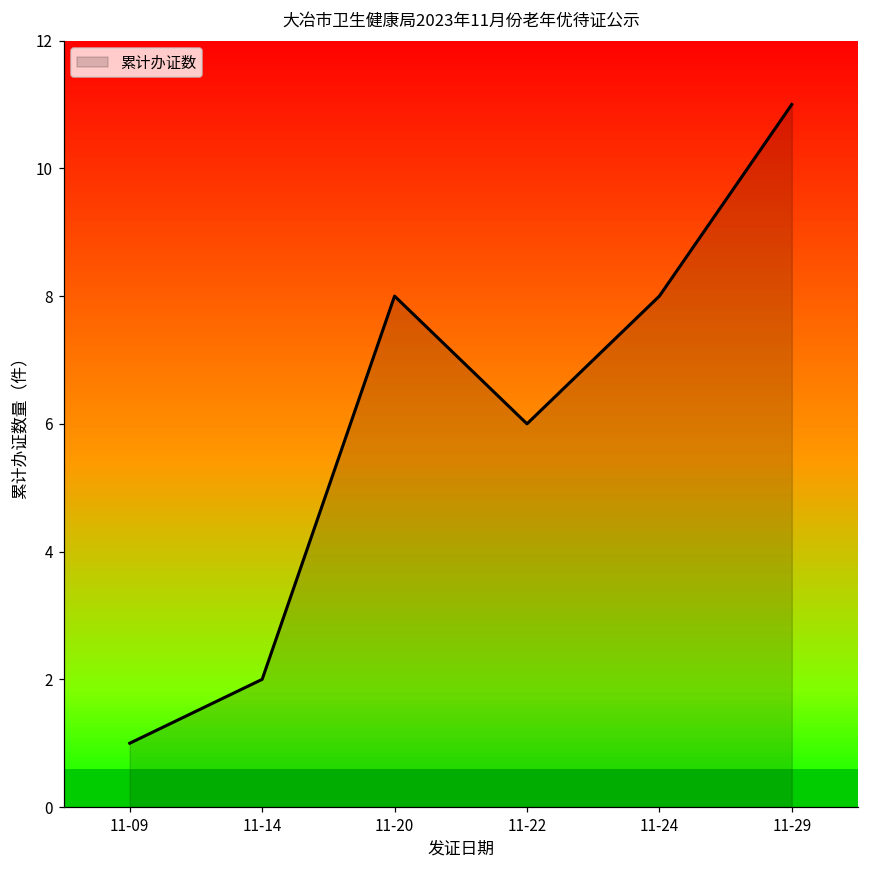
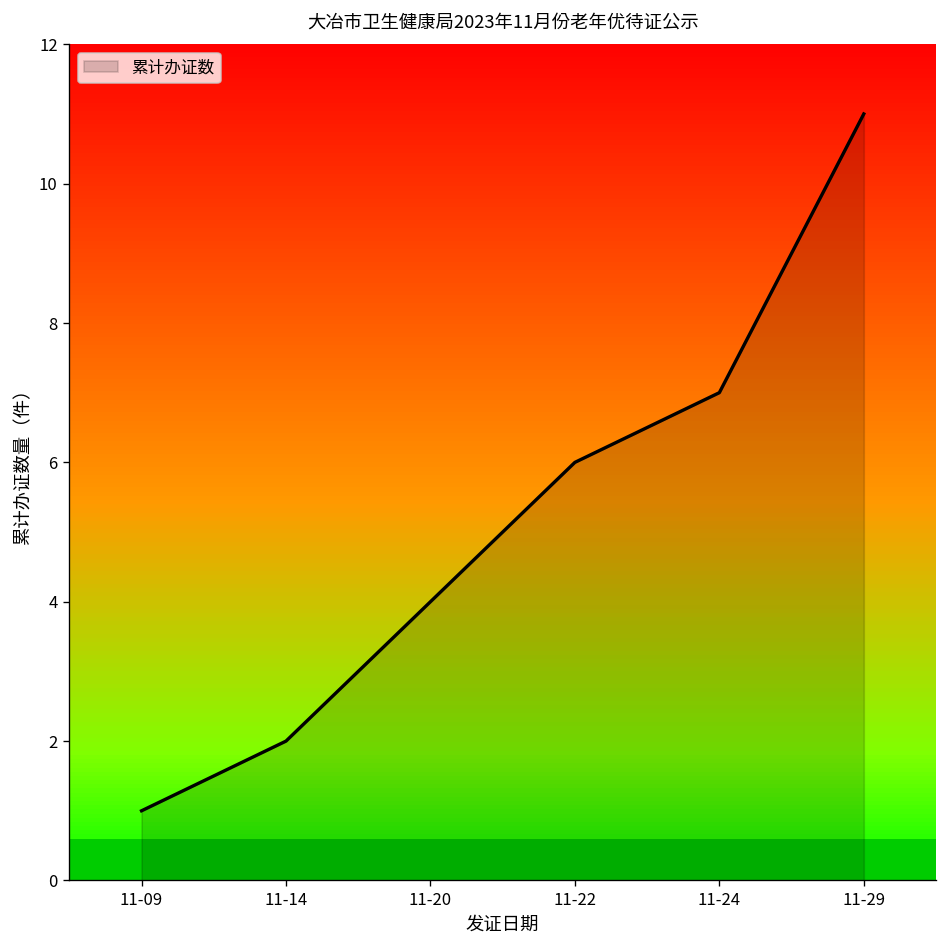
累计办证数, 11-20: 8 -> 4
累计办证数, 11-24: 8 -> 7
